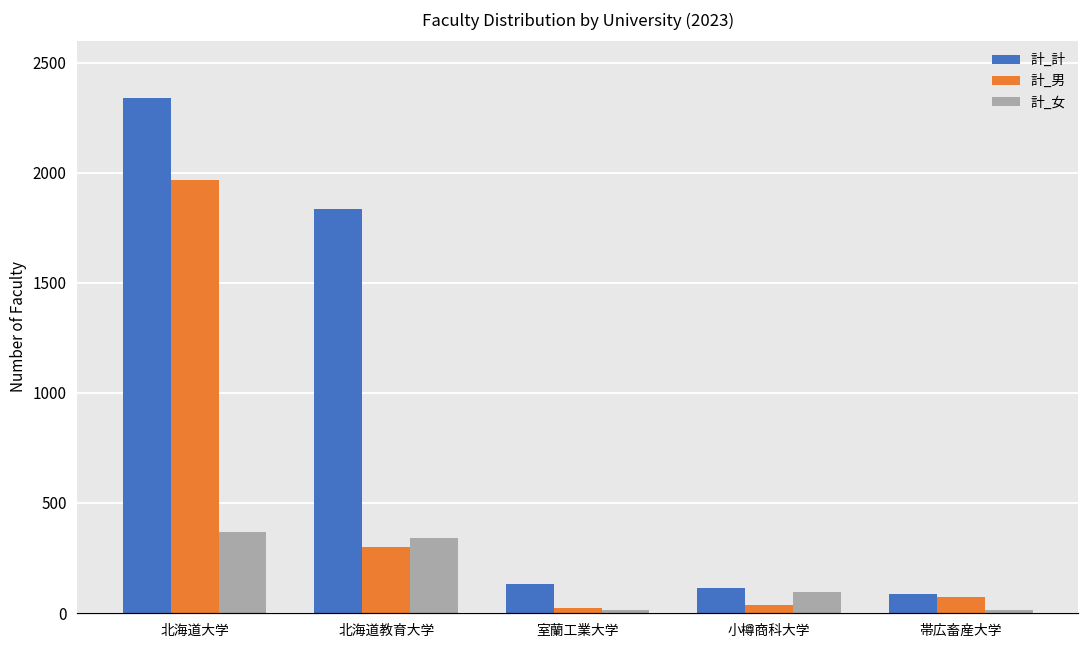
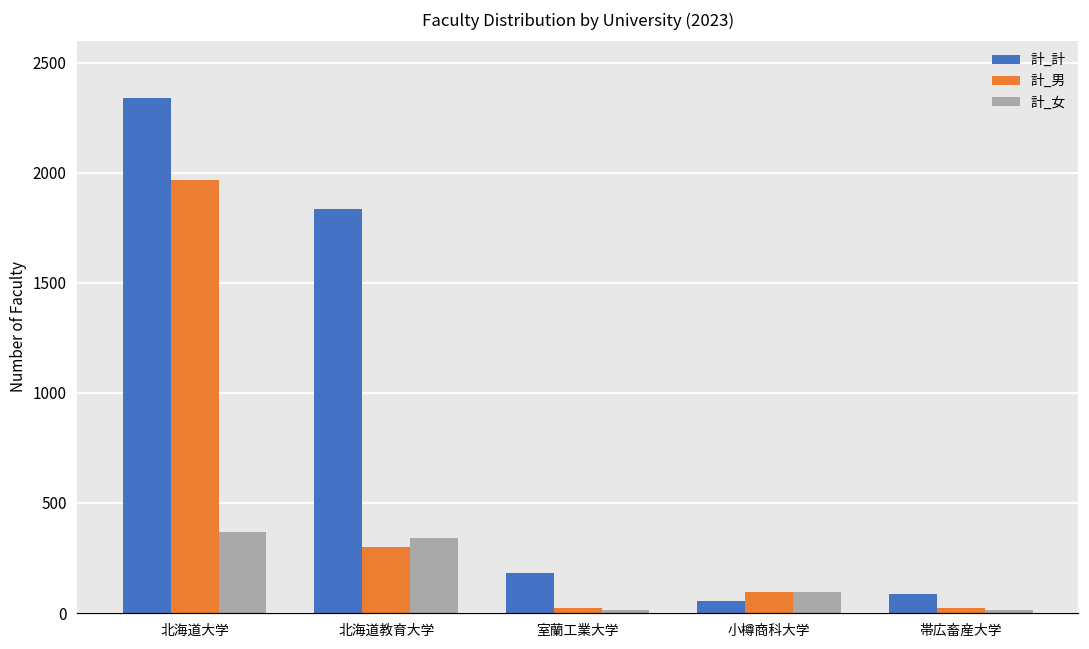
計_計, 室蘭工業大学: 130 -> 180
計_計, 小樽商科大学: 110 -> 50
計_男, 小樽商科大学: 40 -> 100
計_男, 帯広畜産大学: 70 -> 30
